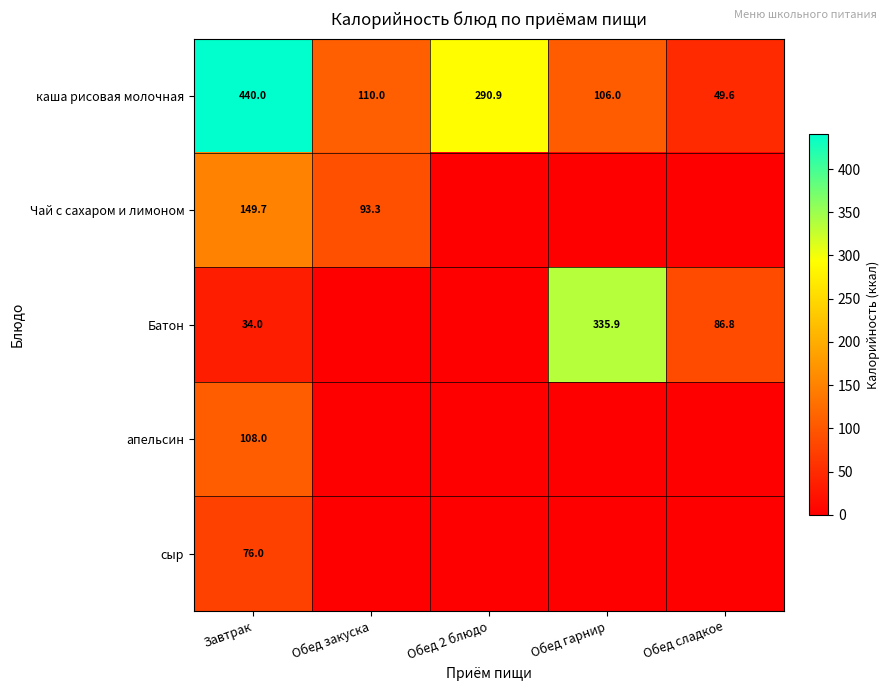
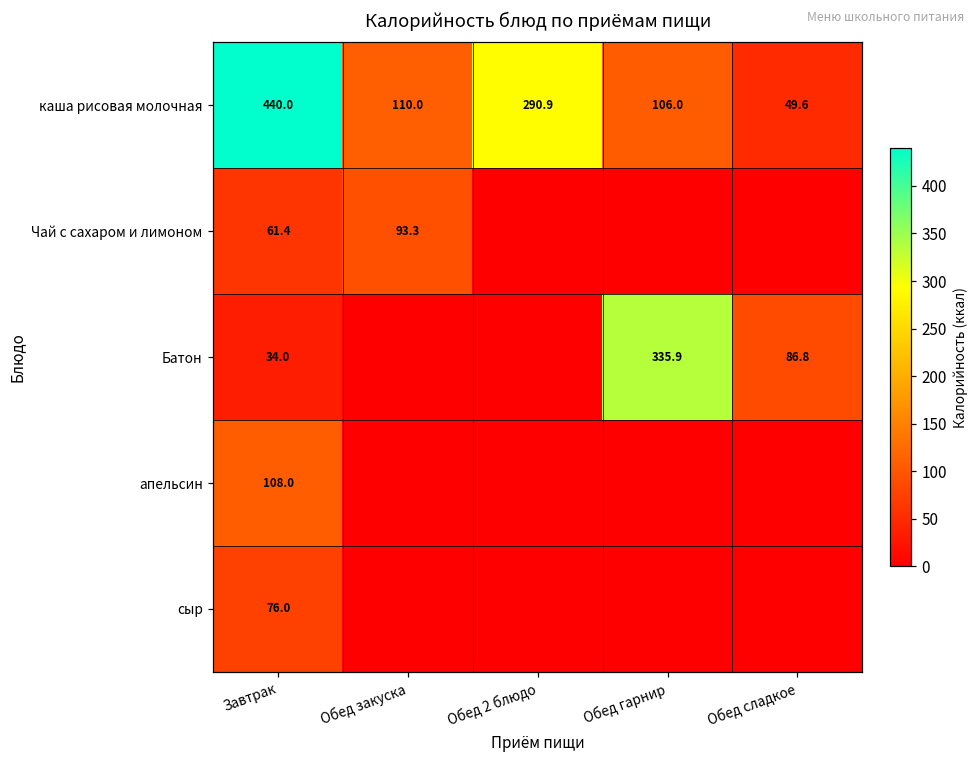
Чай с сахаром и лимоном, Завтрак: 149.7 -> 61.4
